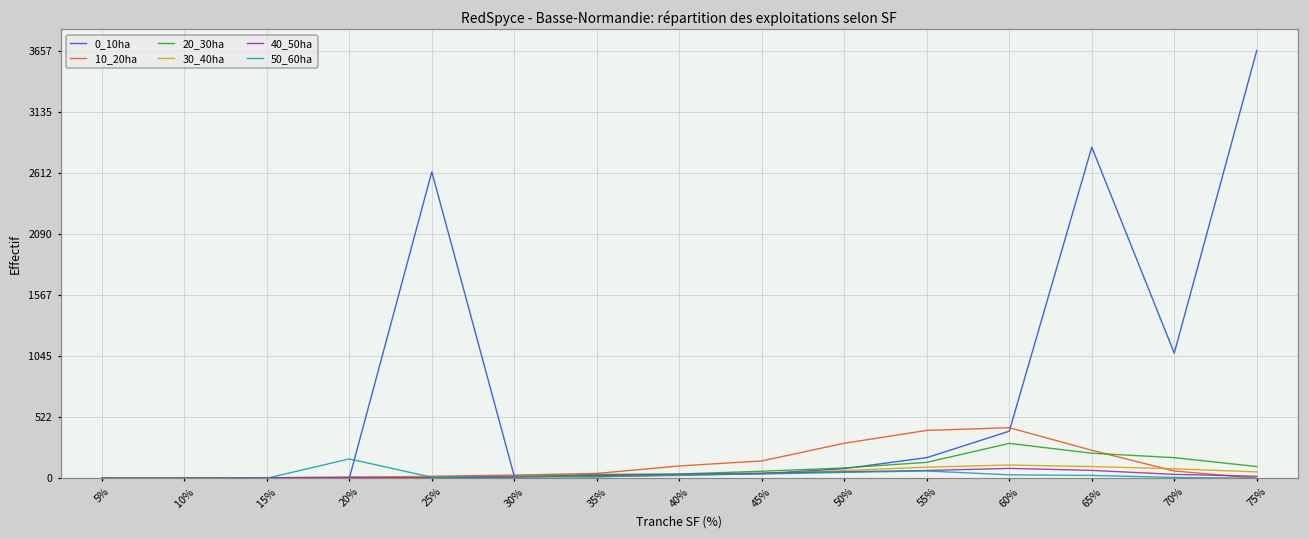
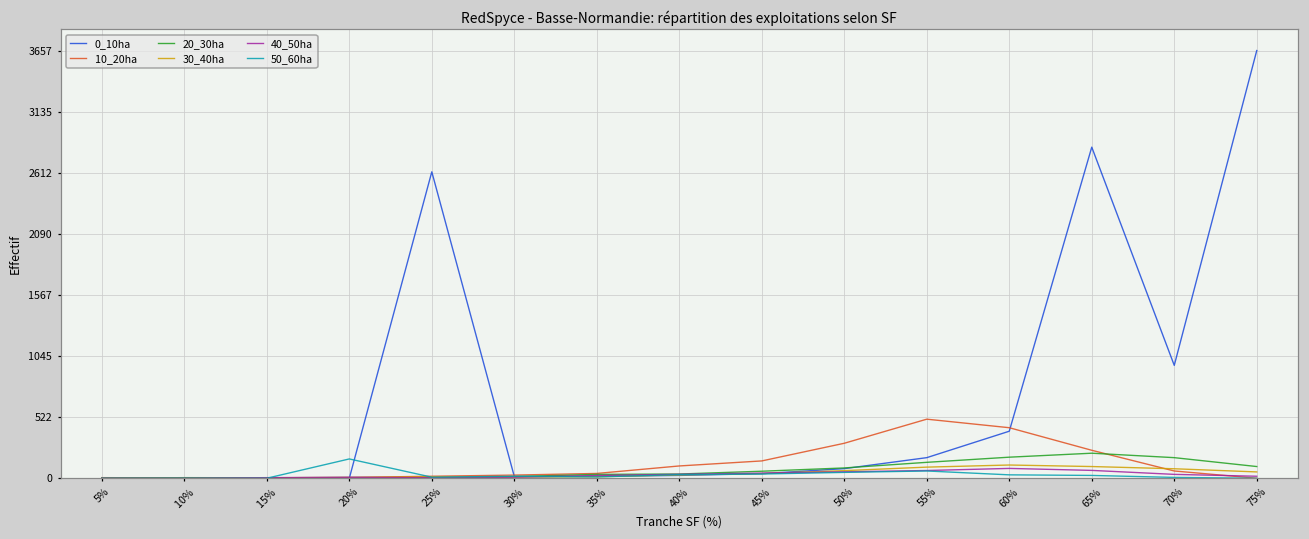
10_20ha, 55%: 410 -> 510
20_30ha, 60%: 300 -> 180
0_10ha, 70%: 1070 -> 970
